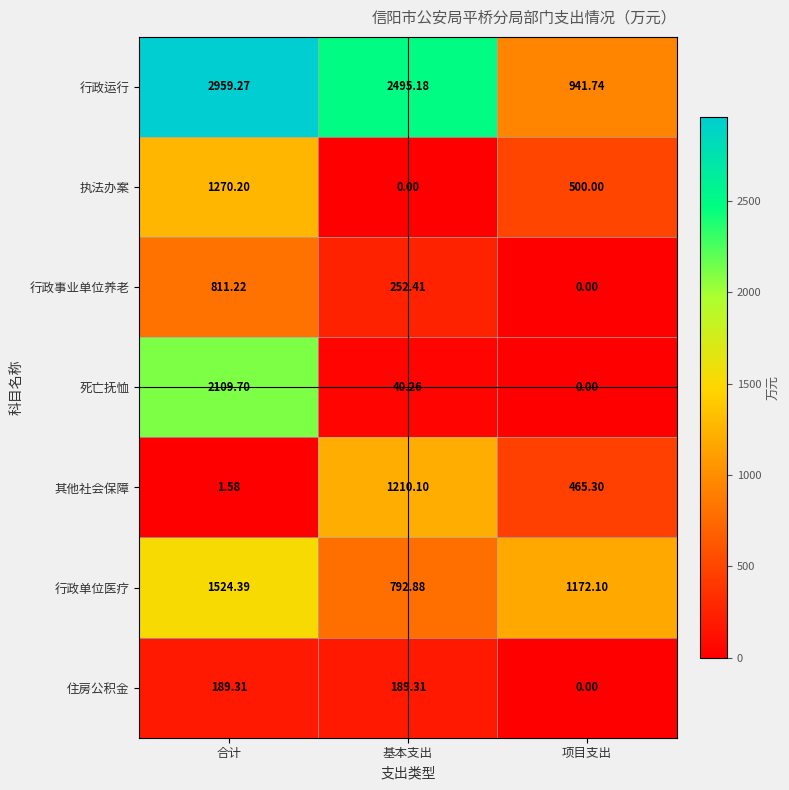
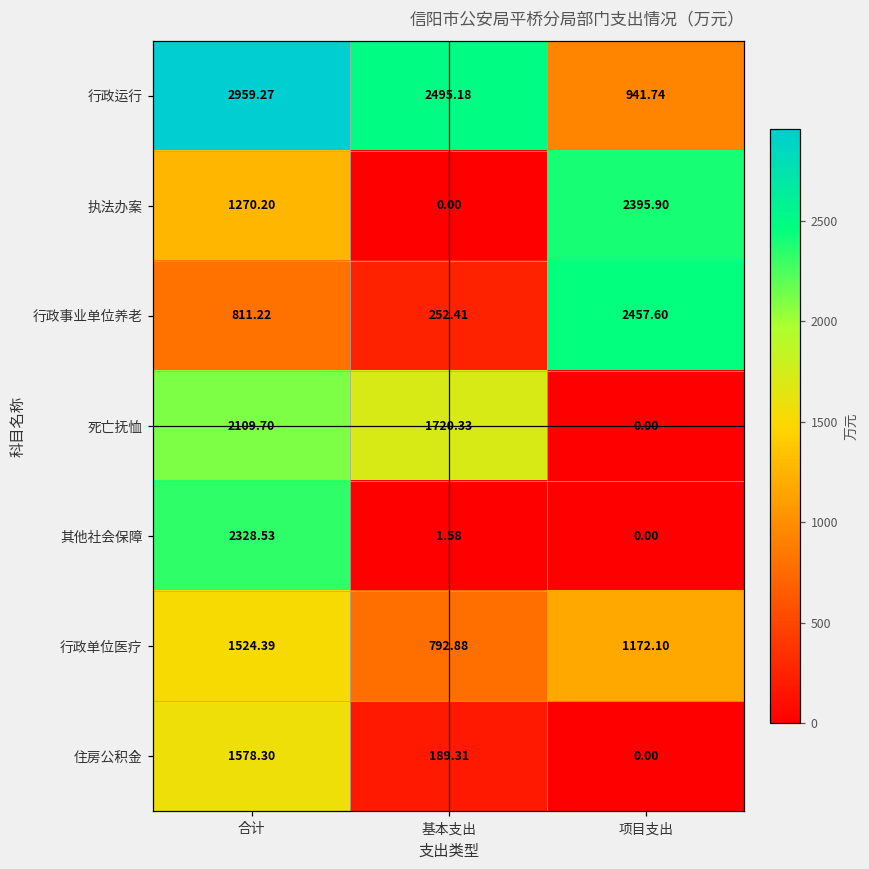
执法办案, 项目支出: 500.00 -> 2395.90
行政事业单位养老, 项目支出: 0.00 -> 2457.60
死亡抚恤, 基本支出: 40.26 -> 1720.33
其他社会保障, 合计: 1.58 -> 2328.53
其他社会保障, 基本支出: 1210.10 -> 1.58
其他社会保障, 项目支出: 465.30 -> 0.00
住房公积金, 合计: 189.31 -> 1578.30
